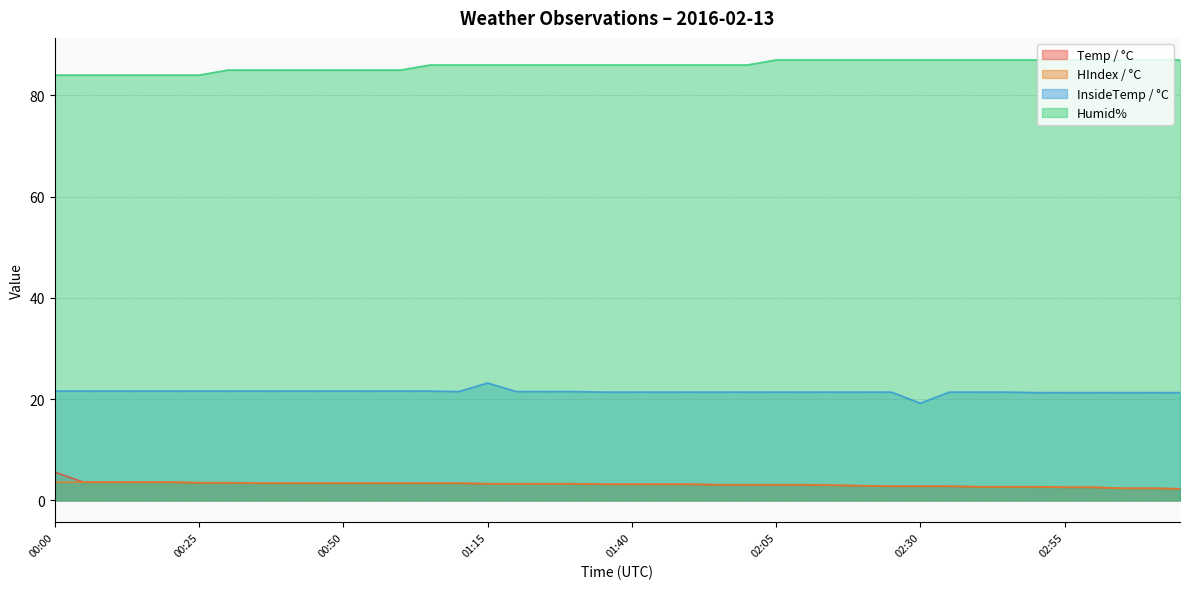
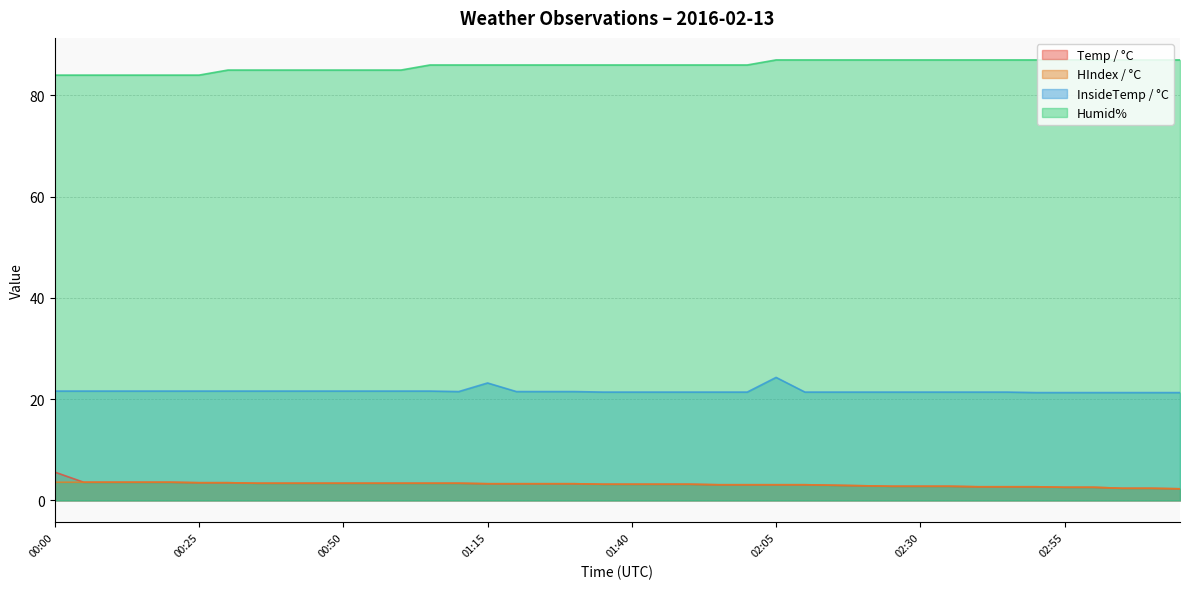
InsideTemp / °C, 02:05: 21 -> 24
InsideTemp / °C, 02:30: 19 -> 21
